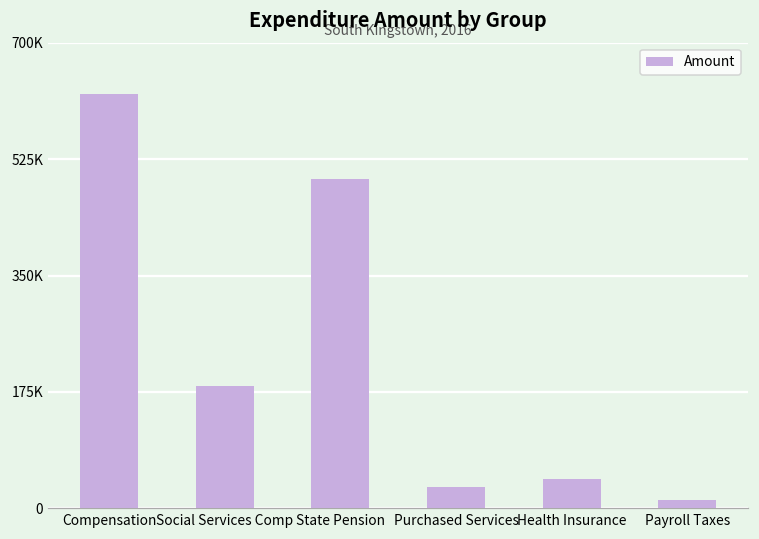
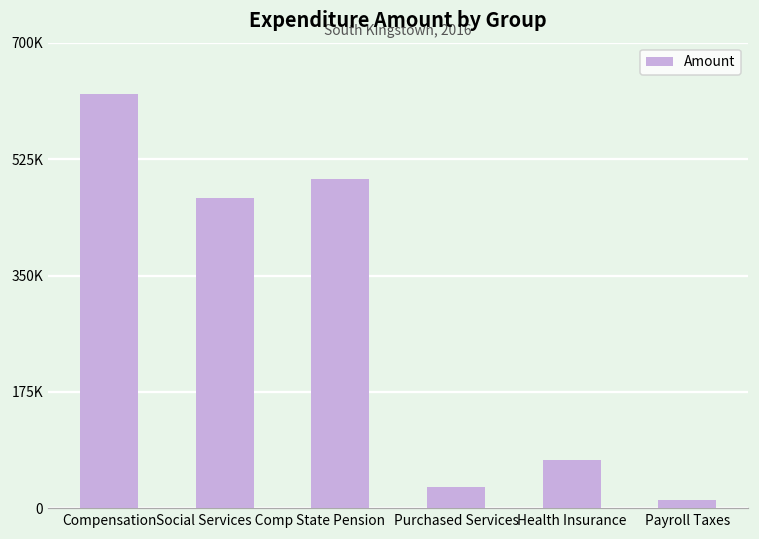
Social Services Comp: 180000 -> 470000
Health Insurance: 40000 -> 70000
